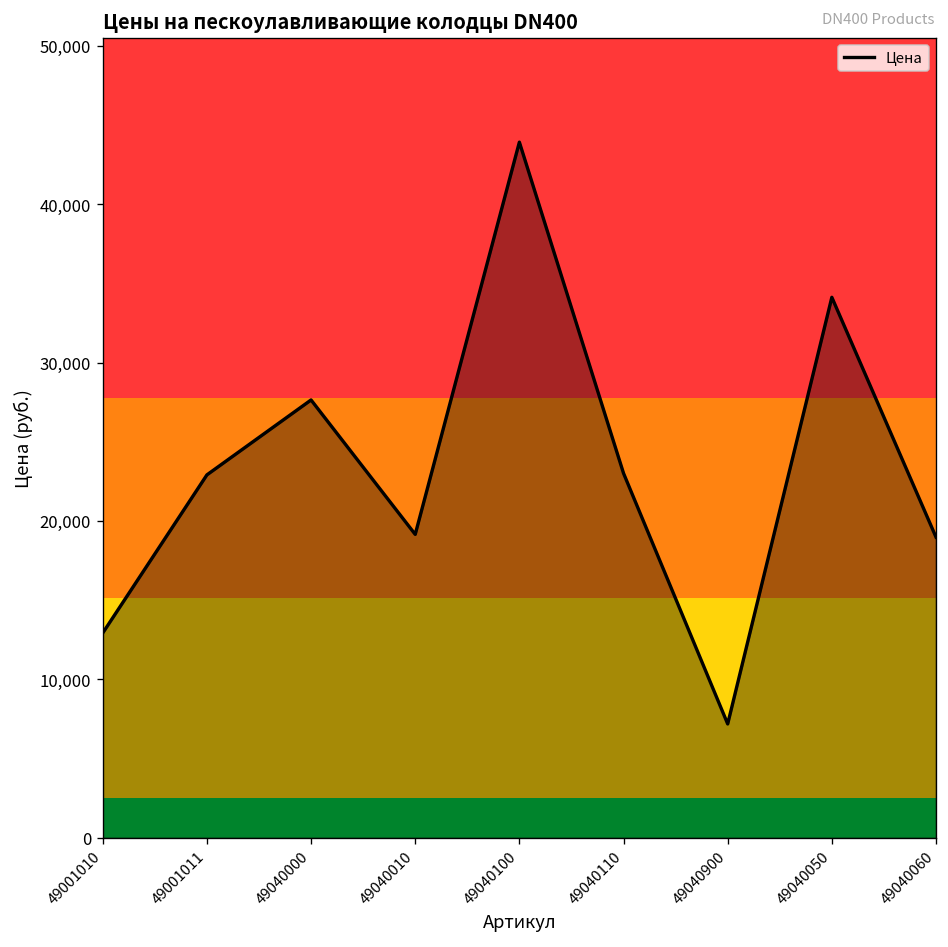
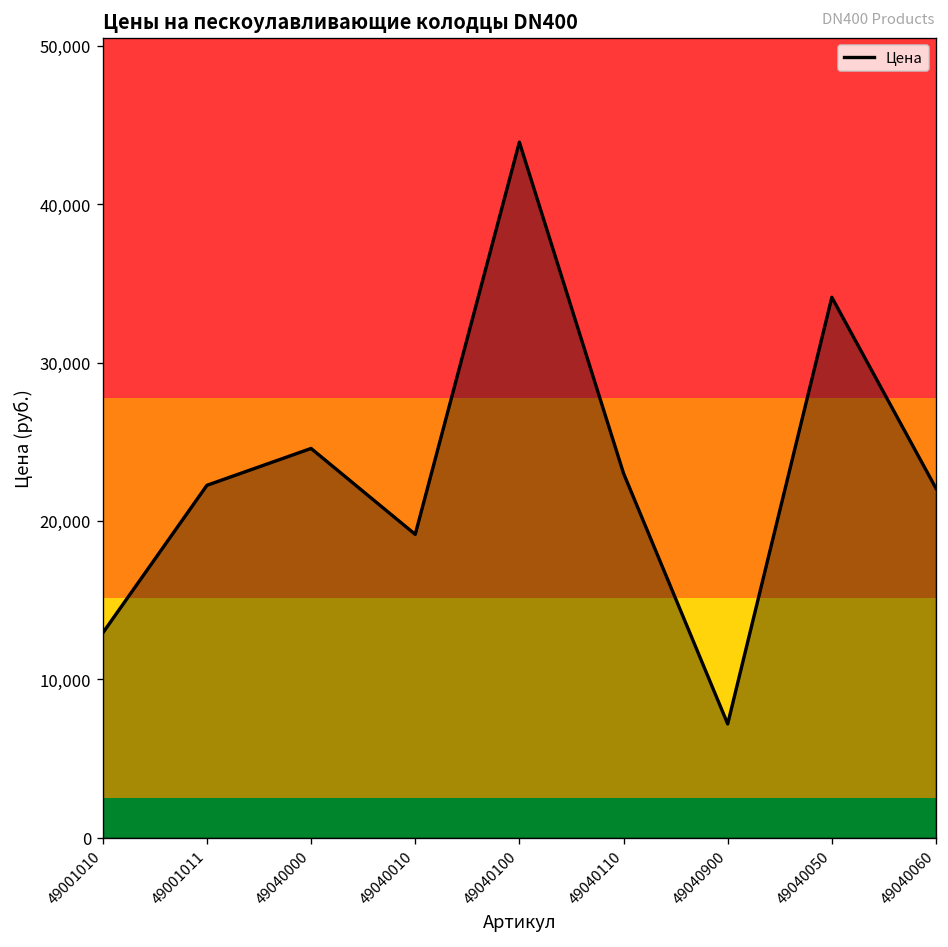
49001011: 22,900 -> 22,300
49040000: 27,600 -> 24,600
49040060: 19,000 -> 22,100
